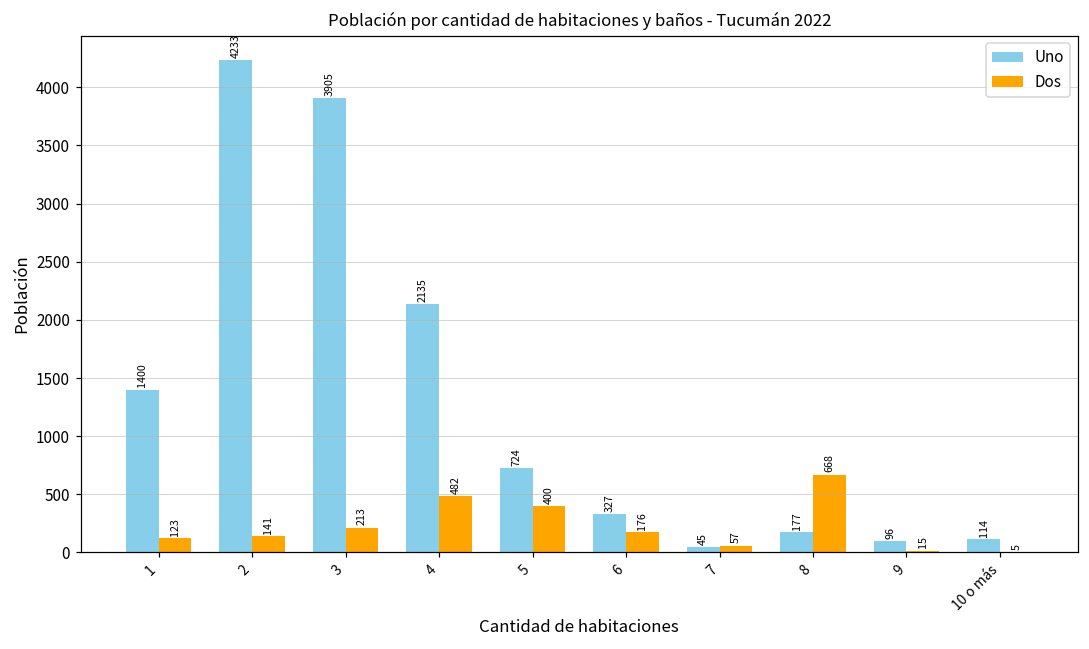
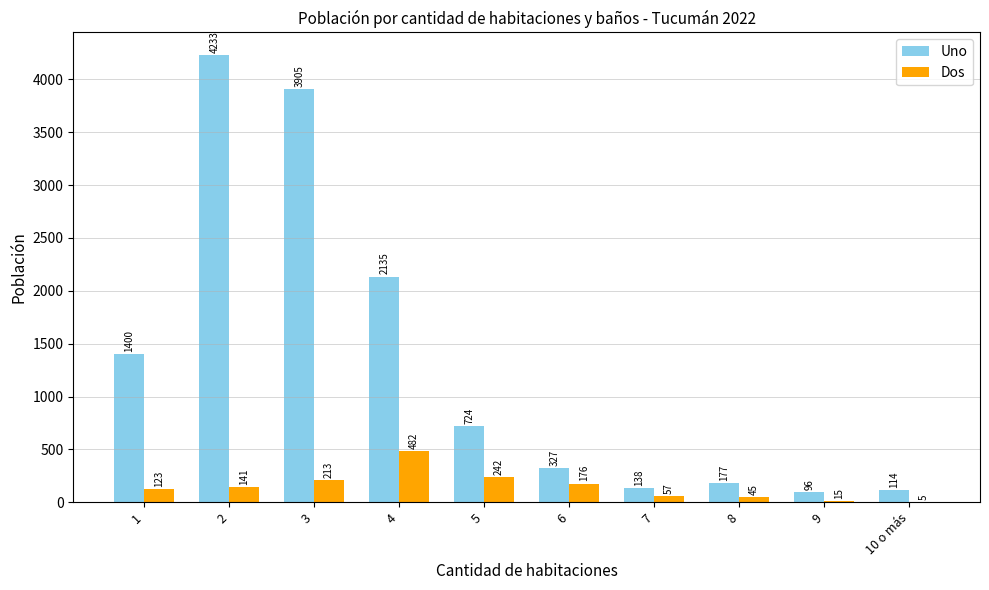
Dos, 5: 400 -> 242
Uno, 7: 45 -> 138
Dos, 8: 668 -> 45
